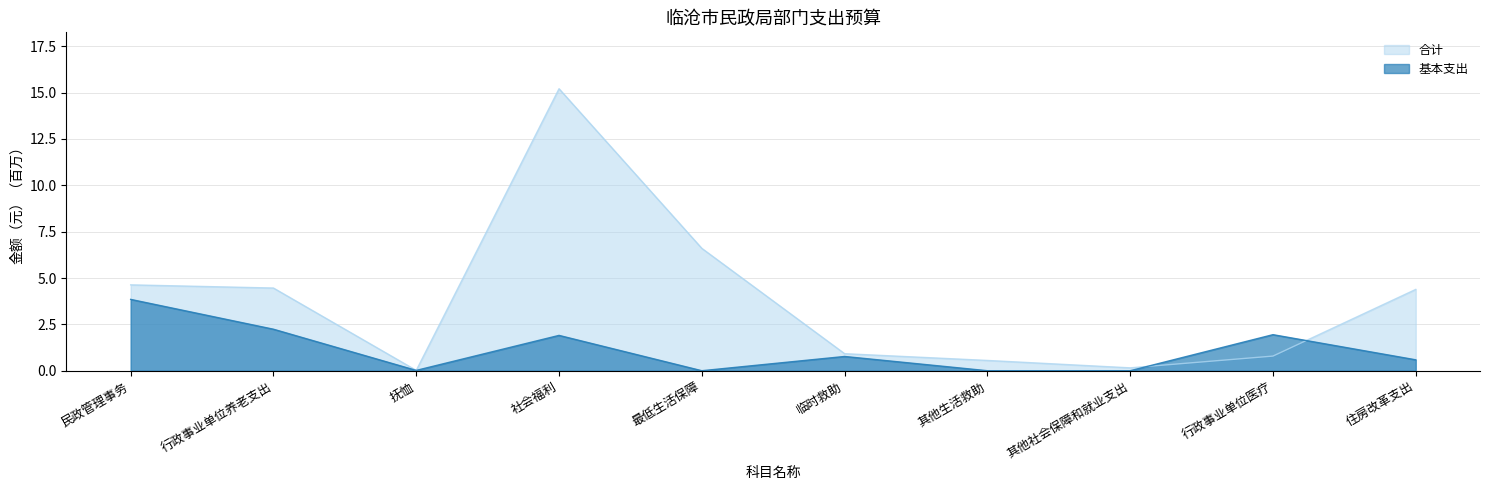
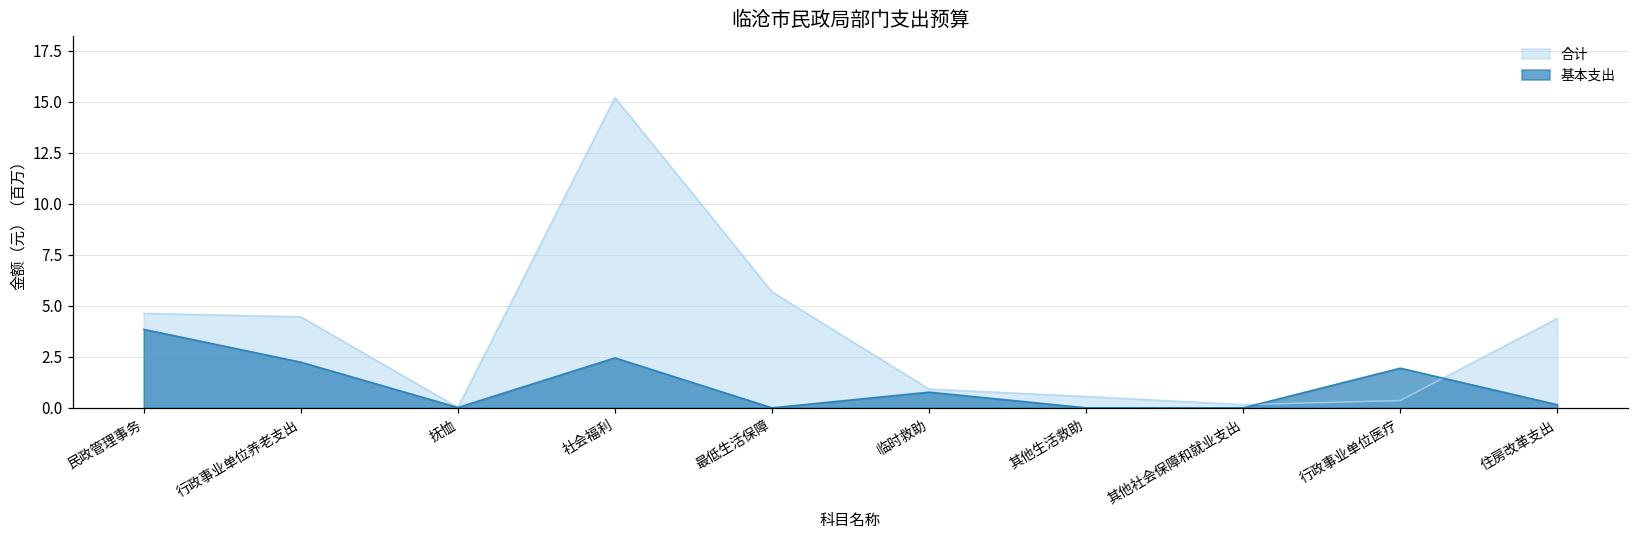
基本支出, 社会福利: 1.9 -> 2.4
合计, 最低生活保障: 6.6 -> 5.7
合计, 行政事业单位医疗: 0.8 -> 0.4
基本支出, 住房改革支出: 0.6 -> 0.2
